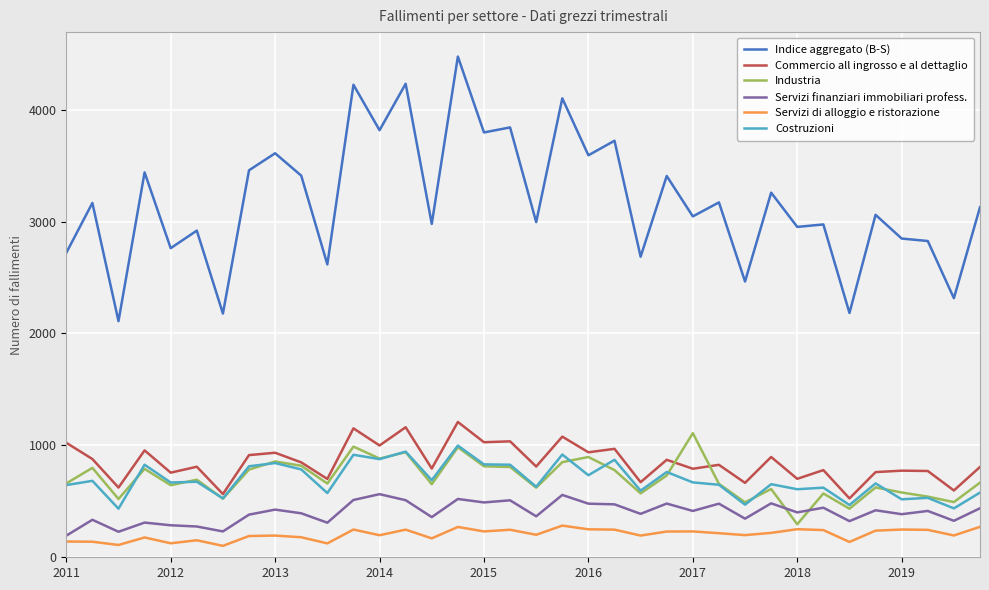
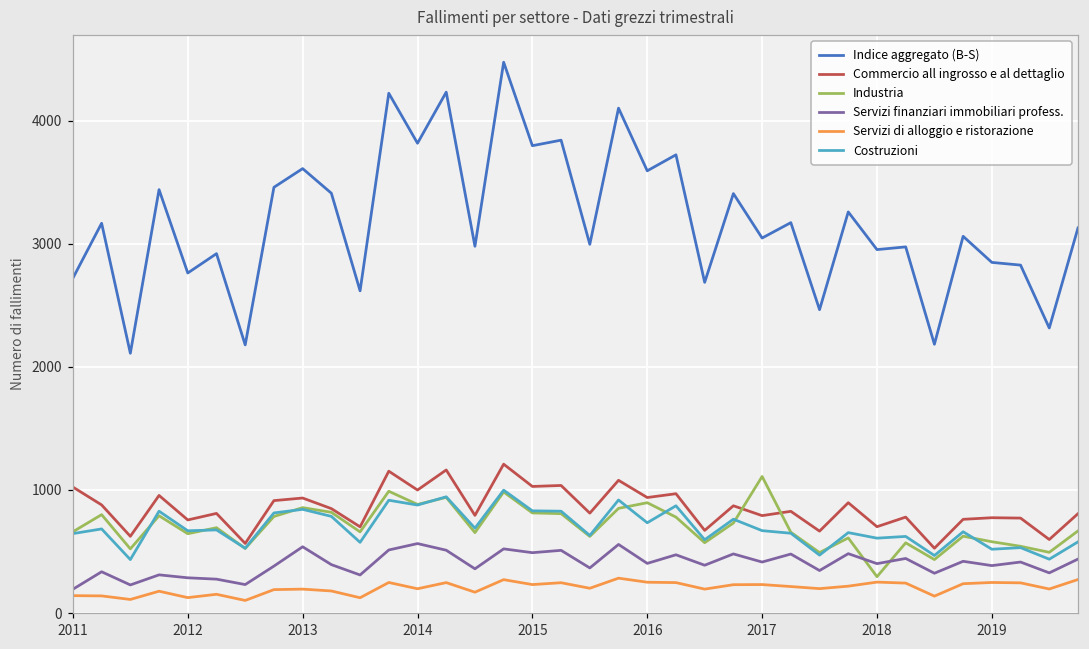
Servizi finanziari immobiliari profess., 2013: 430 -> 540
Servizi finanziari immobiliari profess., 2016: 480 -> 400
